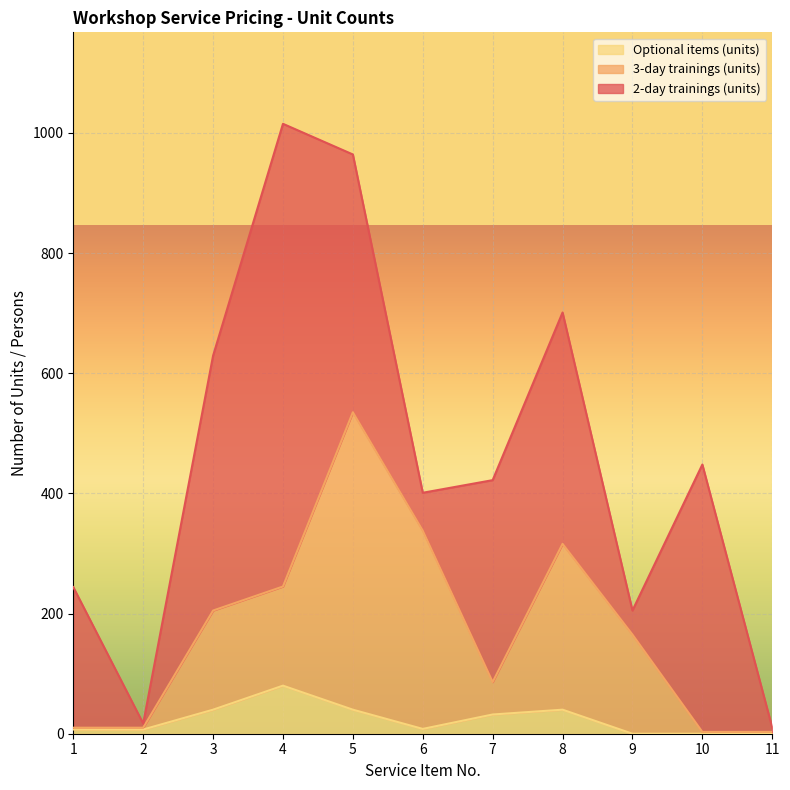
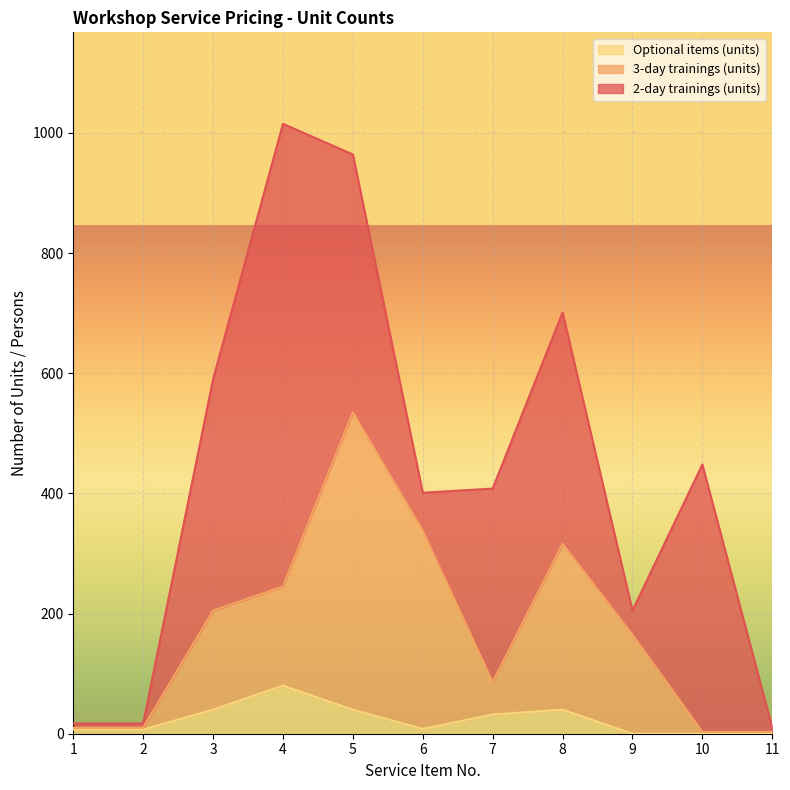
2-day trainings (units), 1: 230 -> 10
2-day trainings (units), 3: 420 -> 390
2-day trainings (units), 7: 340 -> 320
